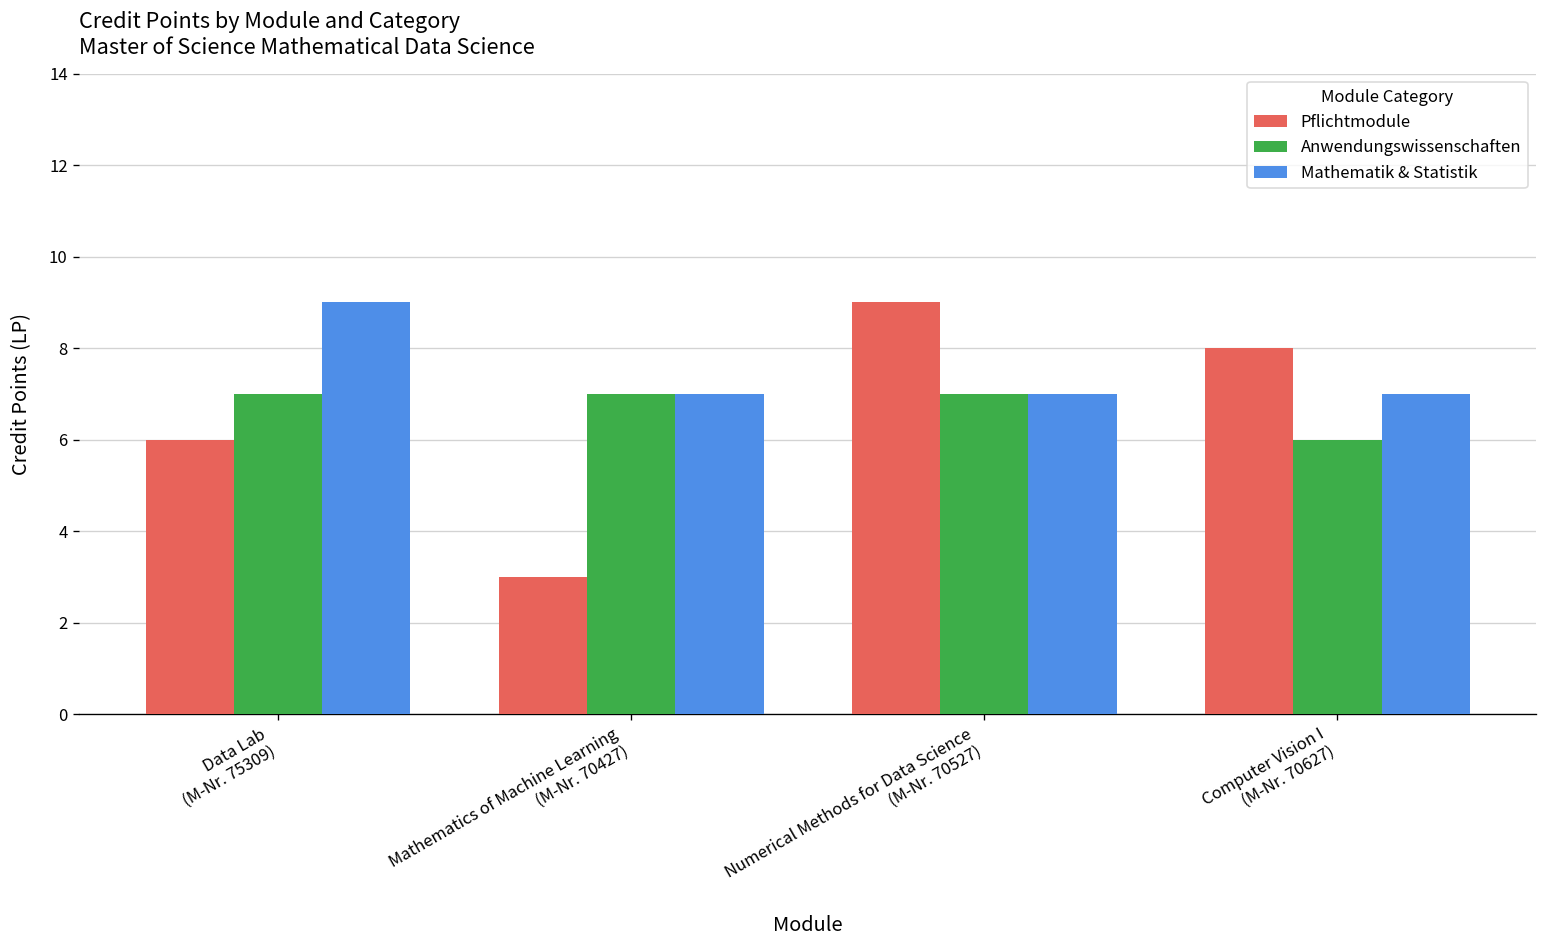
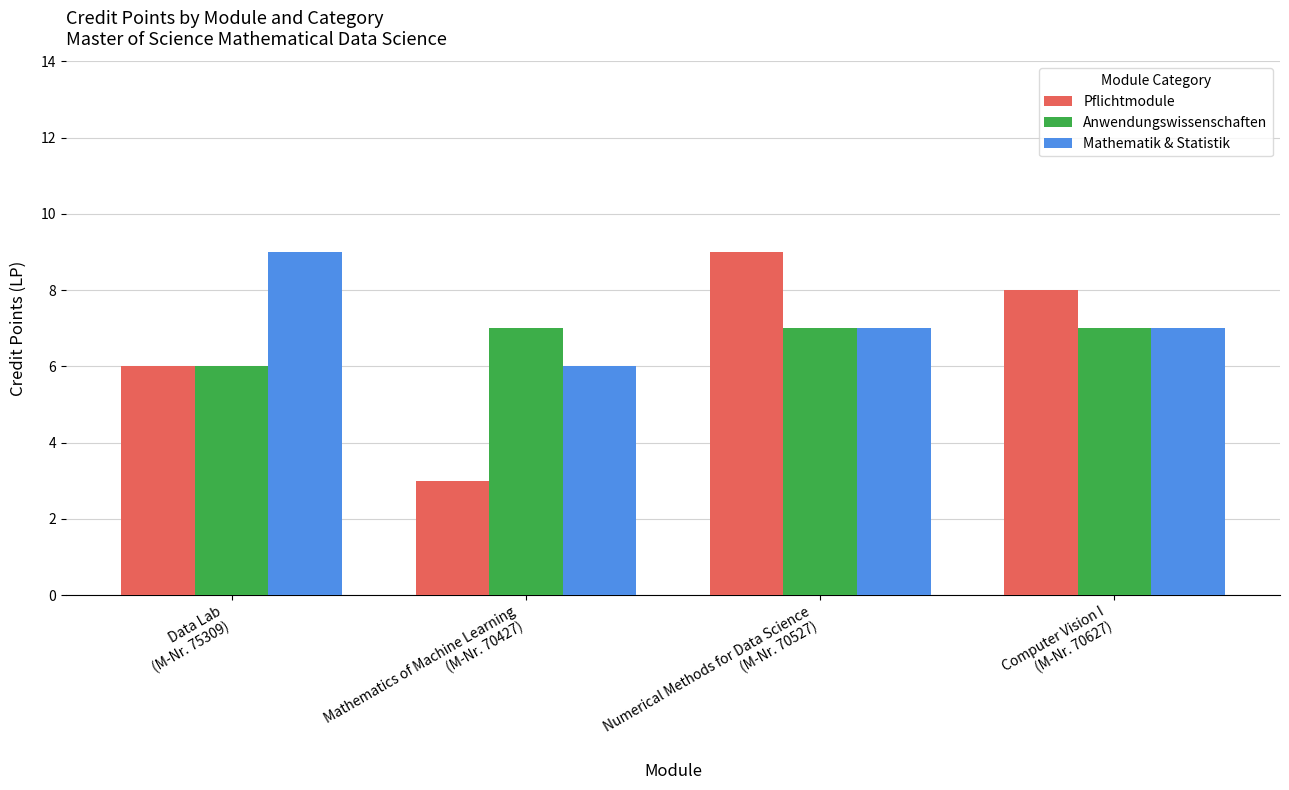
Anwendungswissenschaften, Data Lab (M-Nr. 75309): 7 -> 6
Mathematik & Statistik, Mathematics of Machine Learning (M-Nr. 70427): 7 -> 6
Anwendungswissenschaften, Computer Vision I (M-Nr. 70627): 6 -> 7
